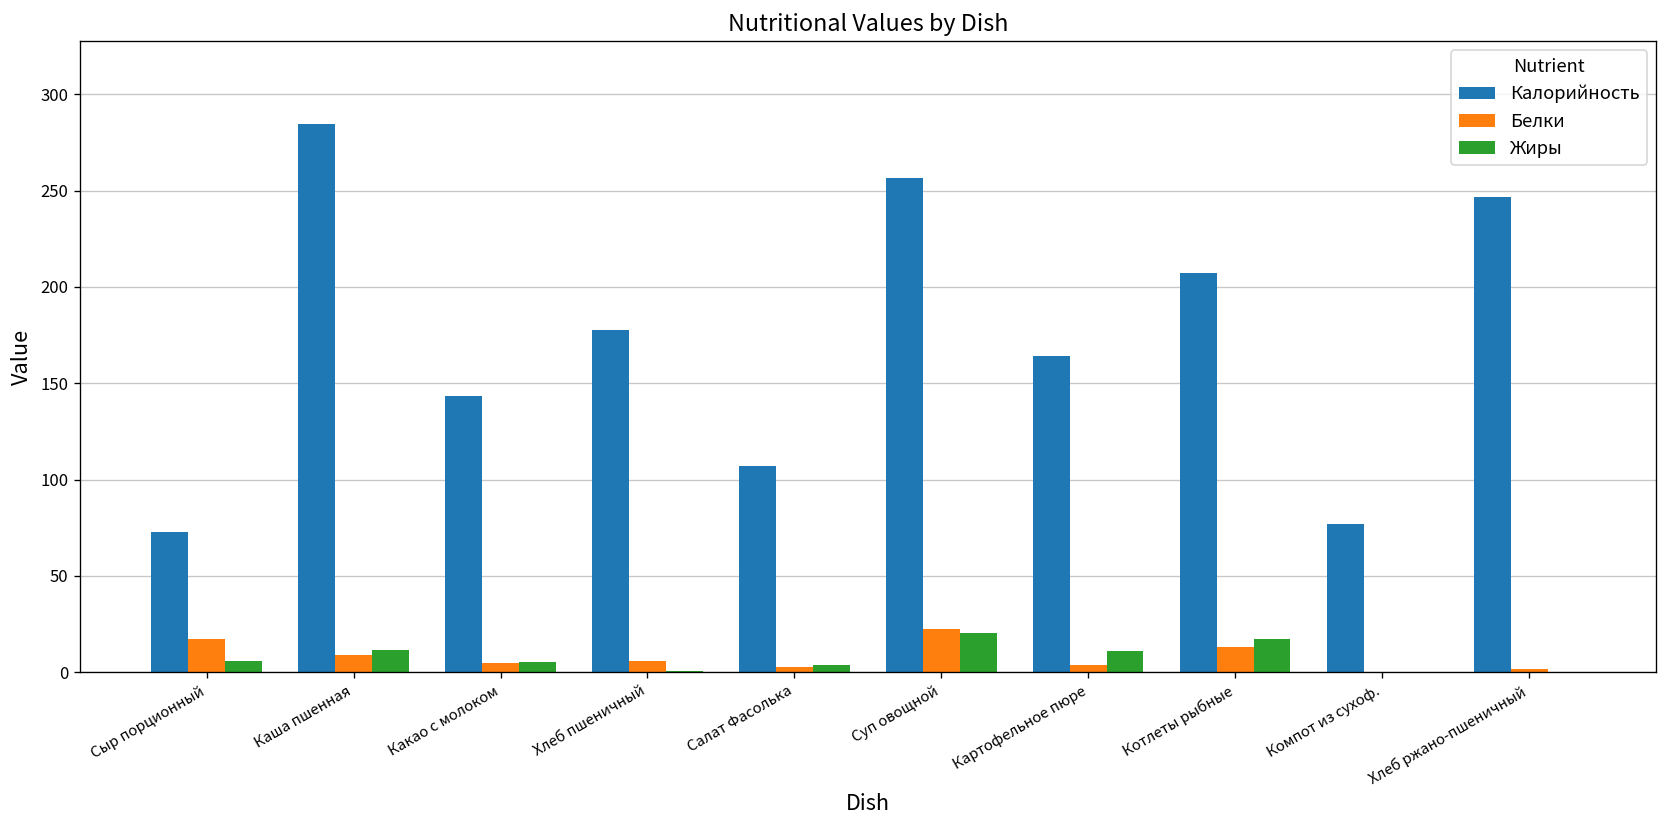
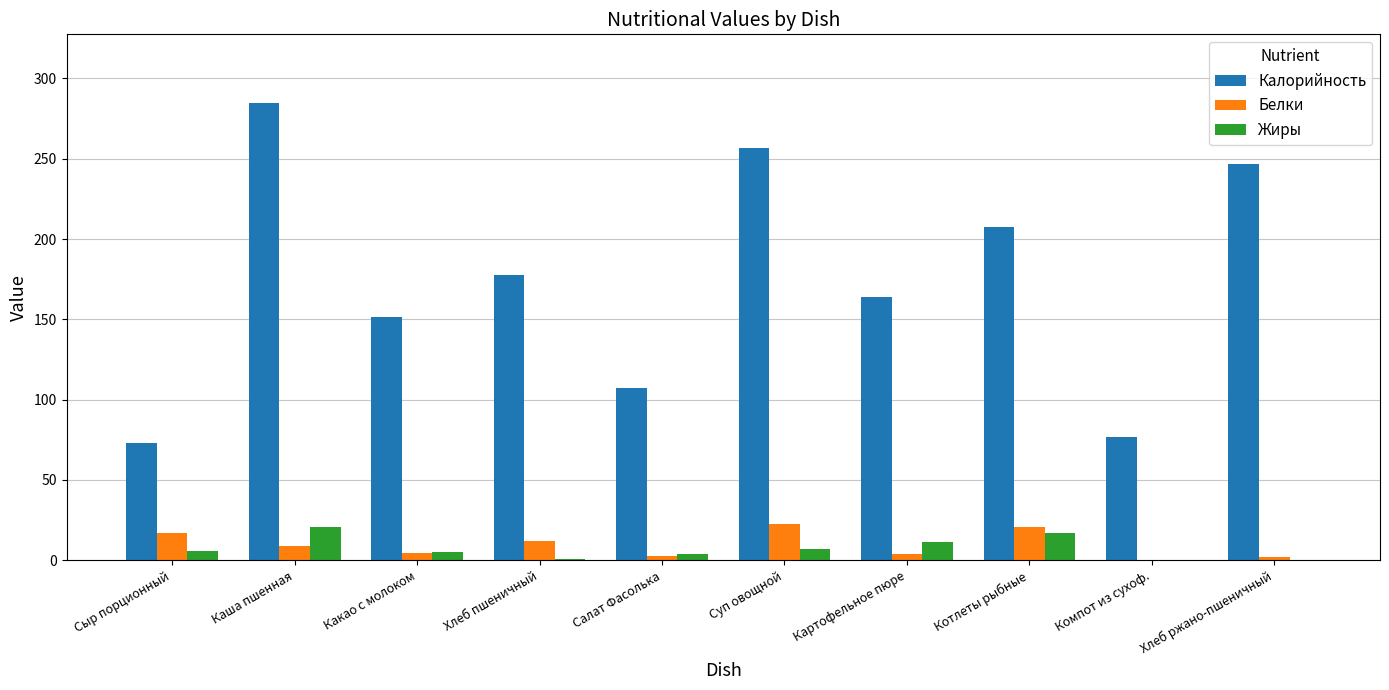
Жиры, Каша пшенная: 11 -> 20
Калорийность, Какао с молоком: 143 -> 151
Белки, Хлеб пшеничный: 6 -> 12
Жиры, Суп овощной: 20 -> 7
Белки, Котлеты рыбные: 13 -> 21
